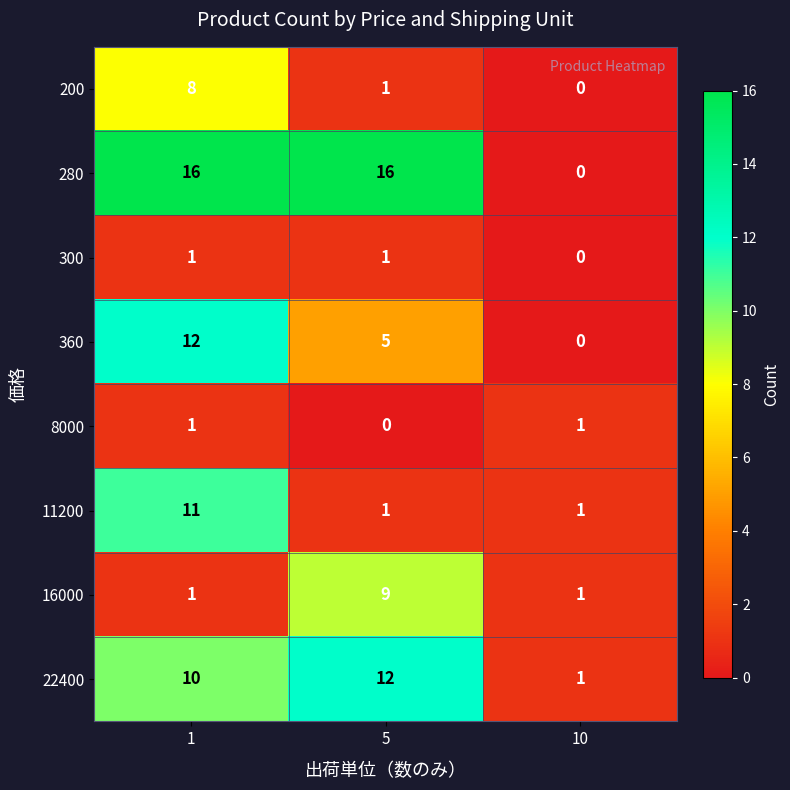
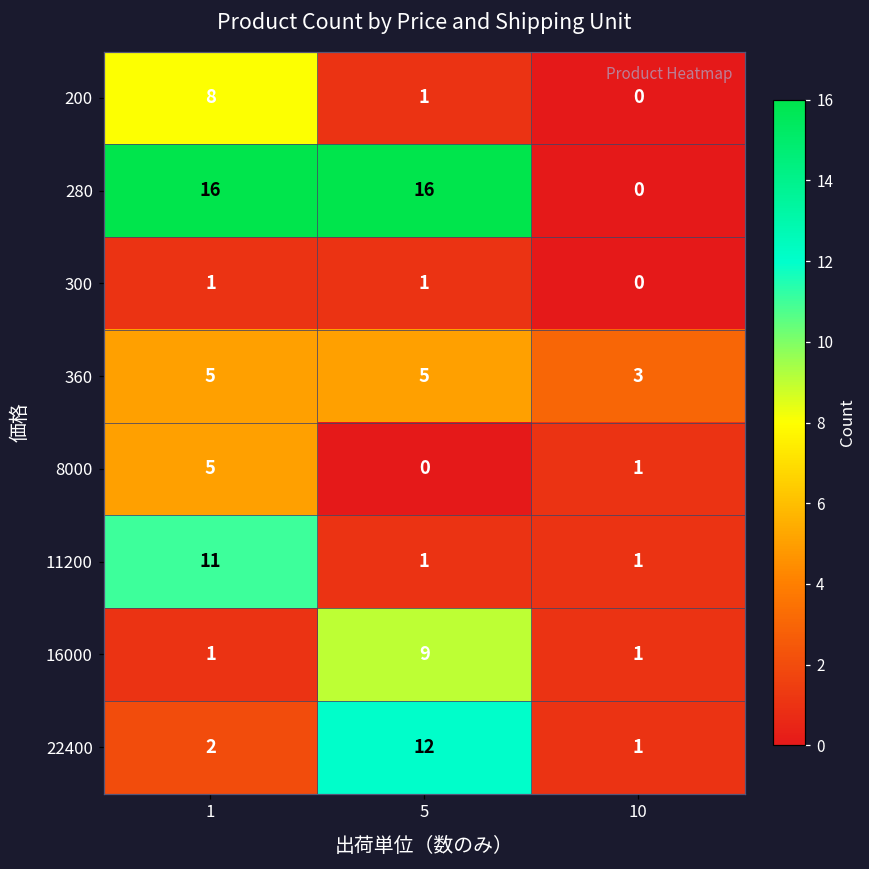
360, 1: 12 -> 5
360, 10: 0 -> 3
8000, 1: 1 -> 5
22400, 1: 10 -> 2
